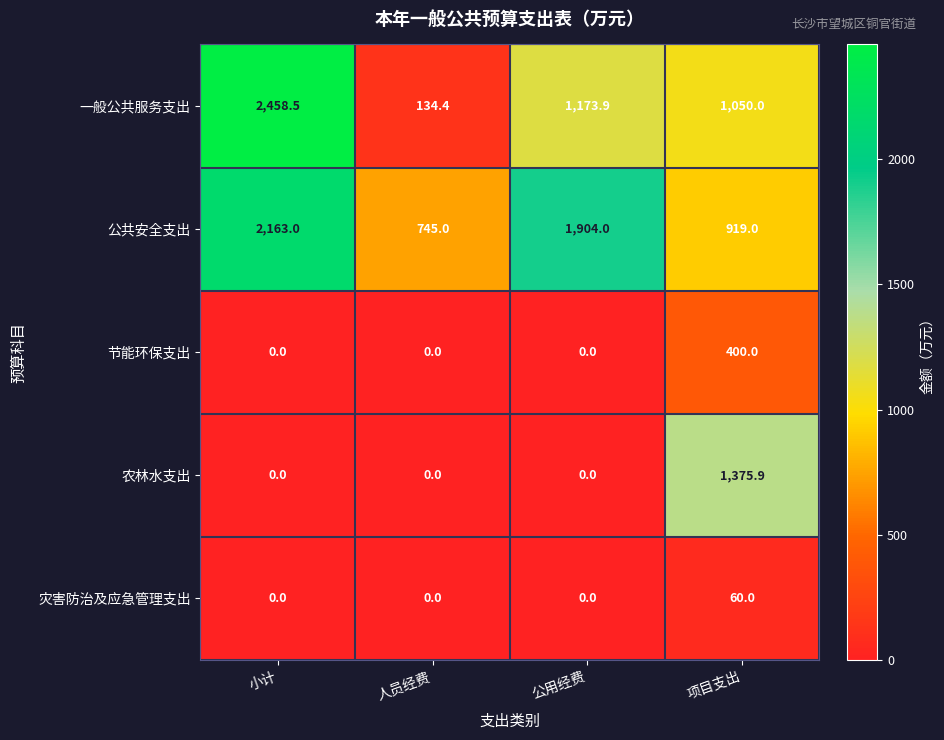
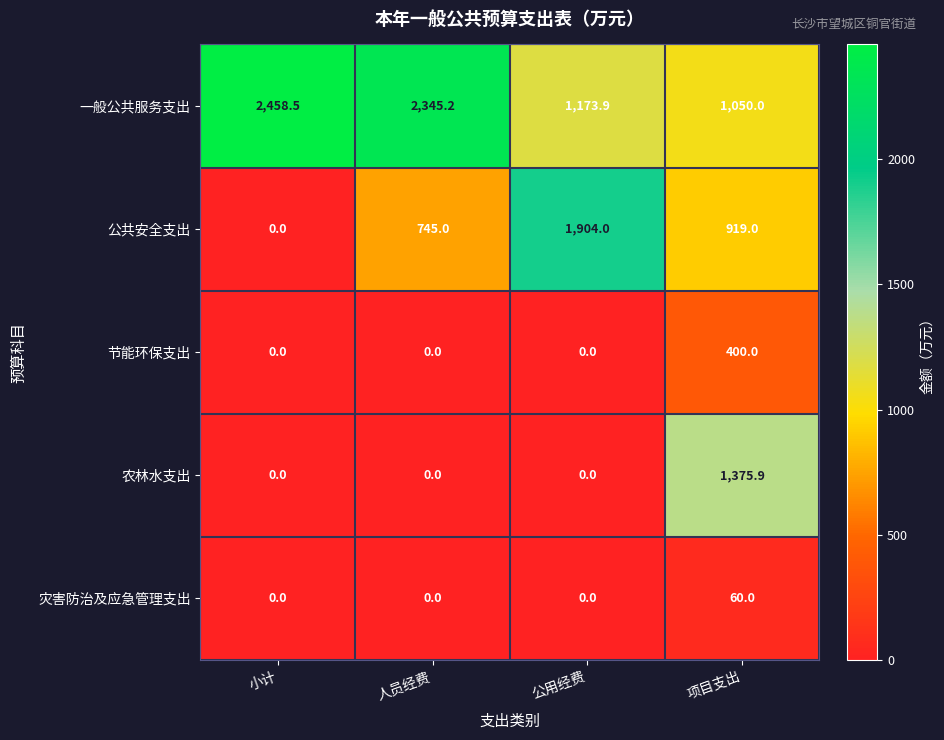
一般公共服务支出, 人员经费: 134.4 -> 2,345.2
公共安全支出, 小计: 2,163.0 -> 0.0
